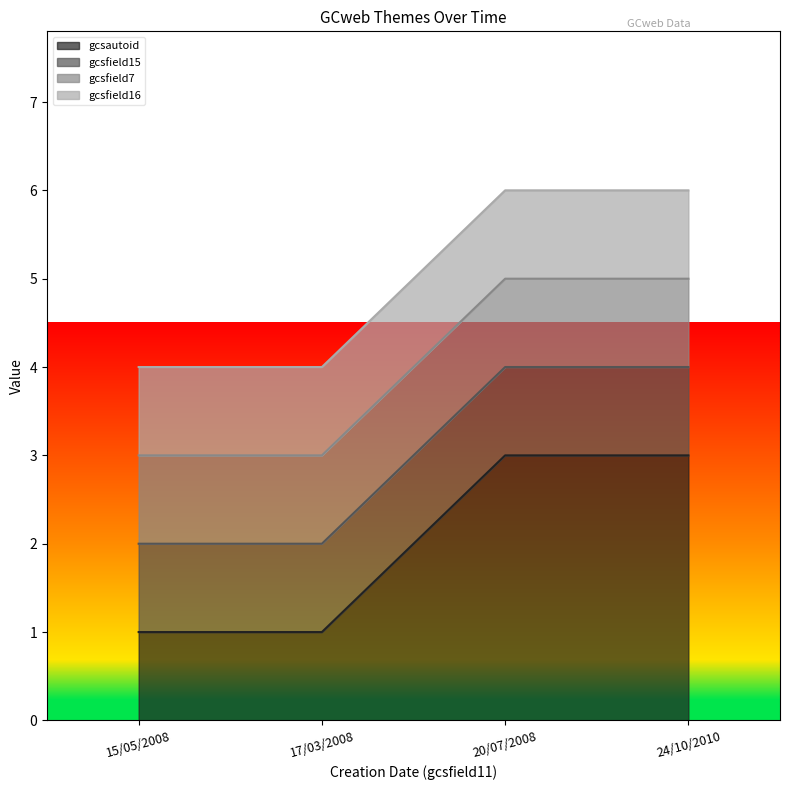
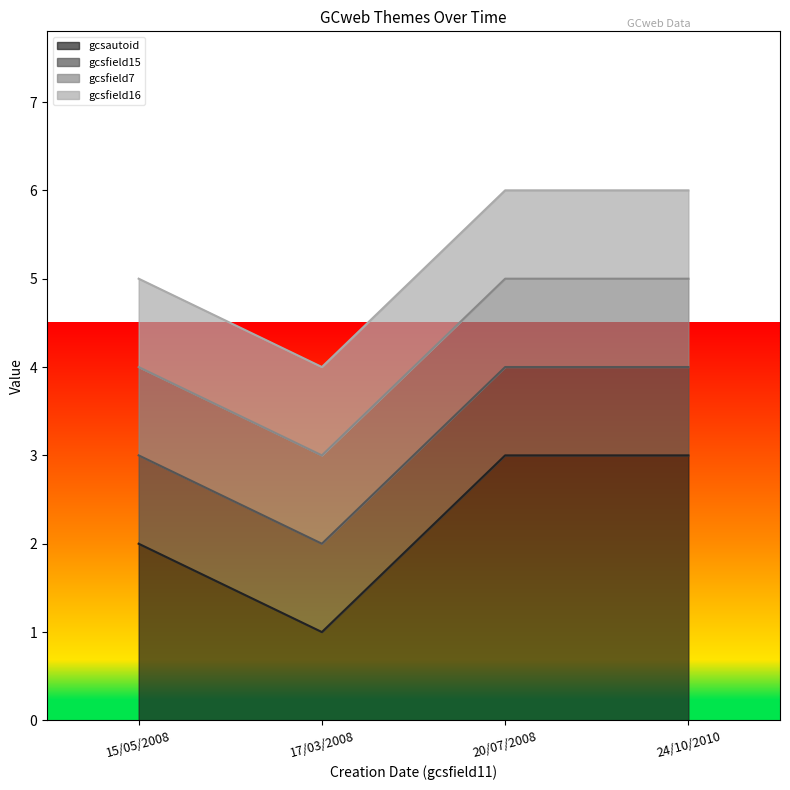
gcsautoid, 15/05/2008: 1 -> 2
